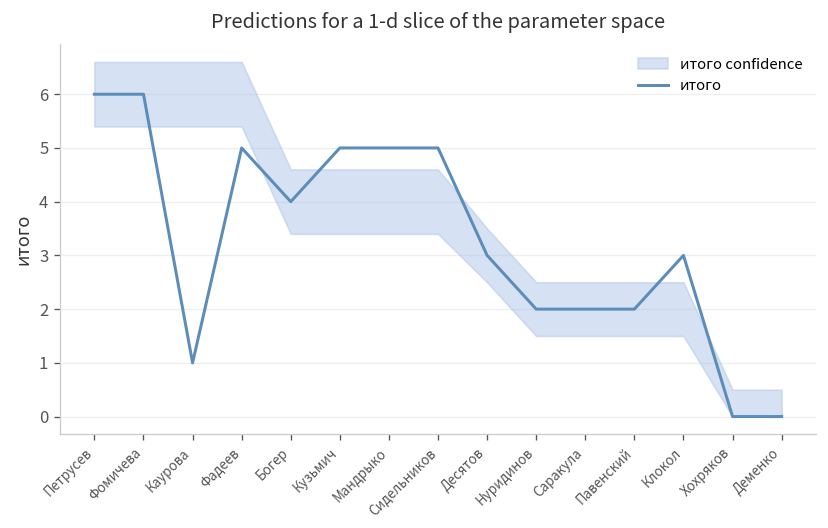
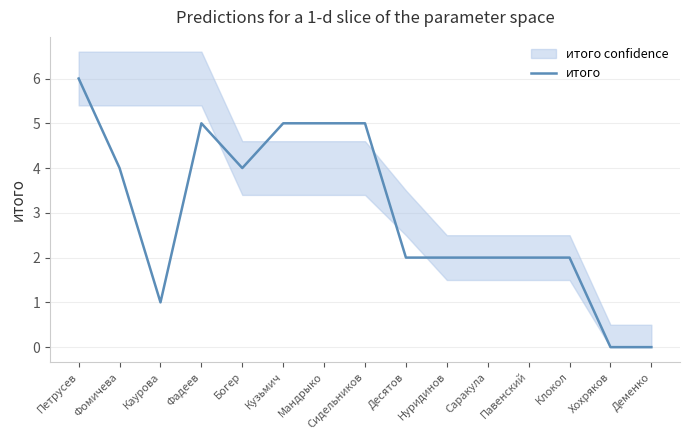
итого, Фомичева: 6 -> 4
итого, Десятов: 3 -> 2
итого, Клокол: 3 -> 2
